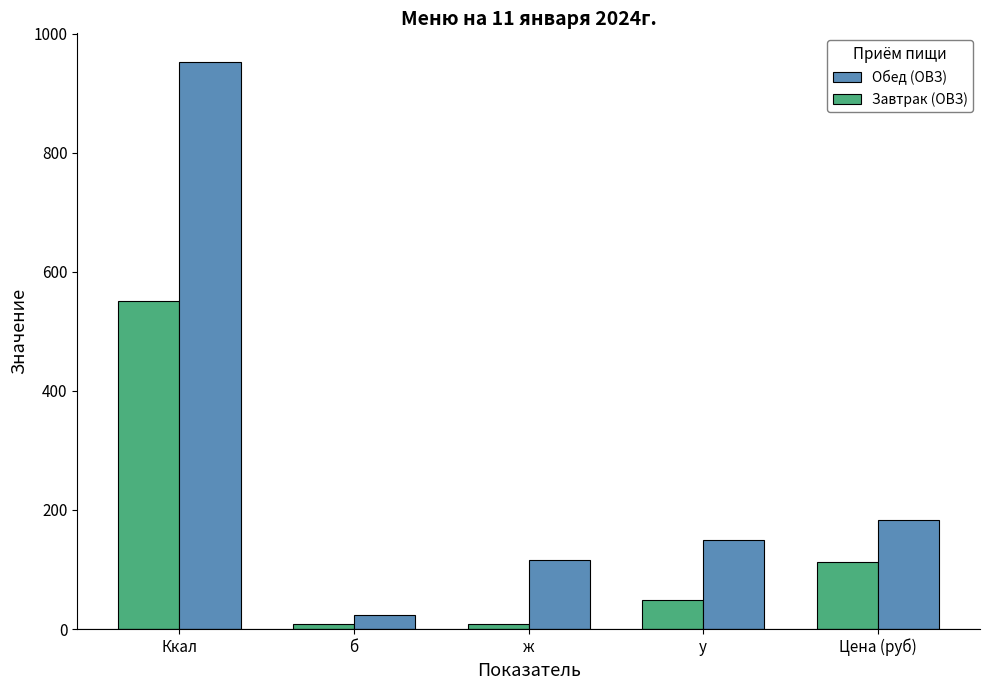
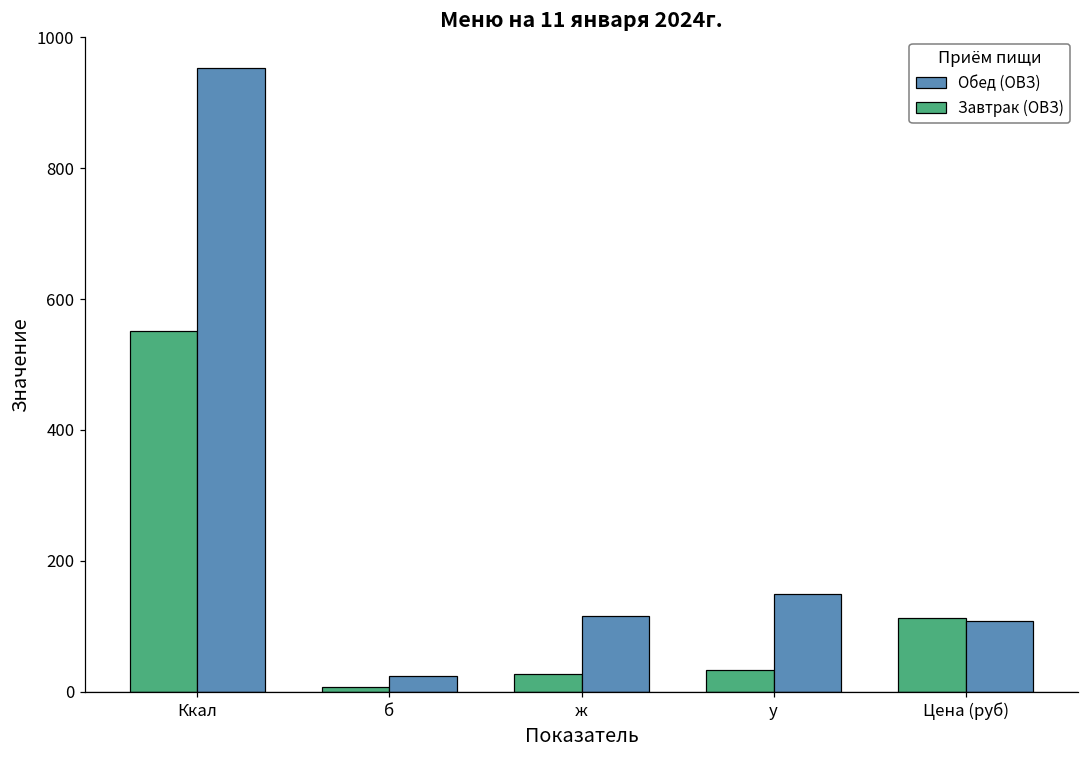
Завтрак (ОВЗ), ж: 10 -> 30
Завтрак (ОВЗ), у: 50 -> 30
Обед (ОВЗ), Цена (руб): 180 -> 110
